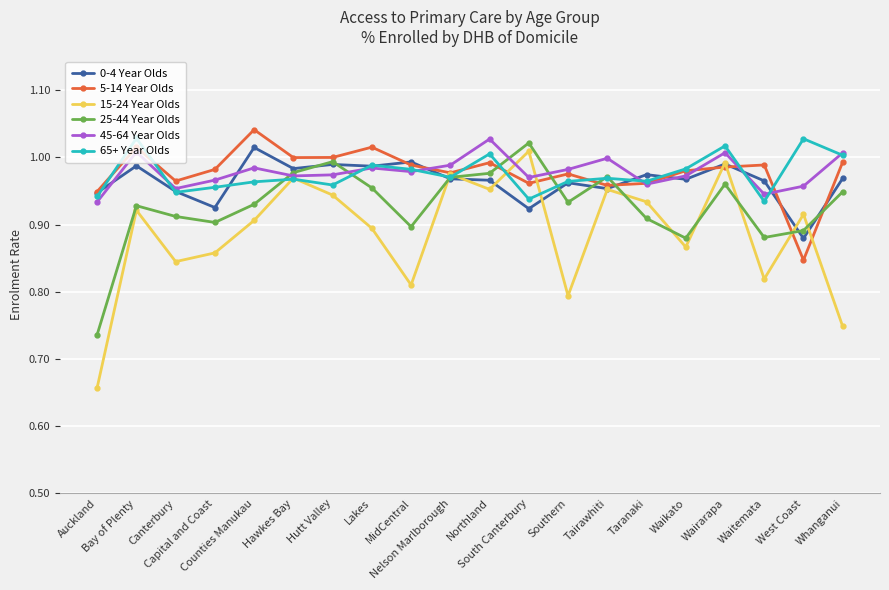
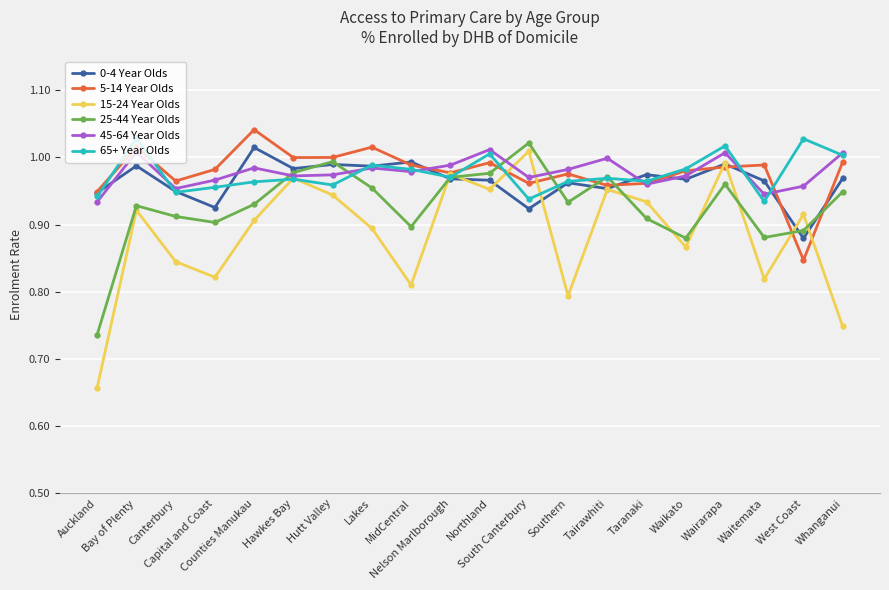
15-24 Year Olds, Capital and Coast: 0.86 -> 0.82
45-64 Year Olds, Northland: 1.03 -> 1.01
